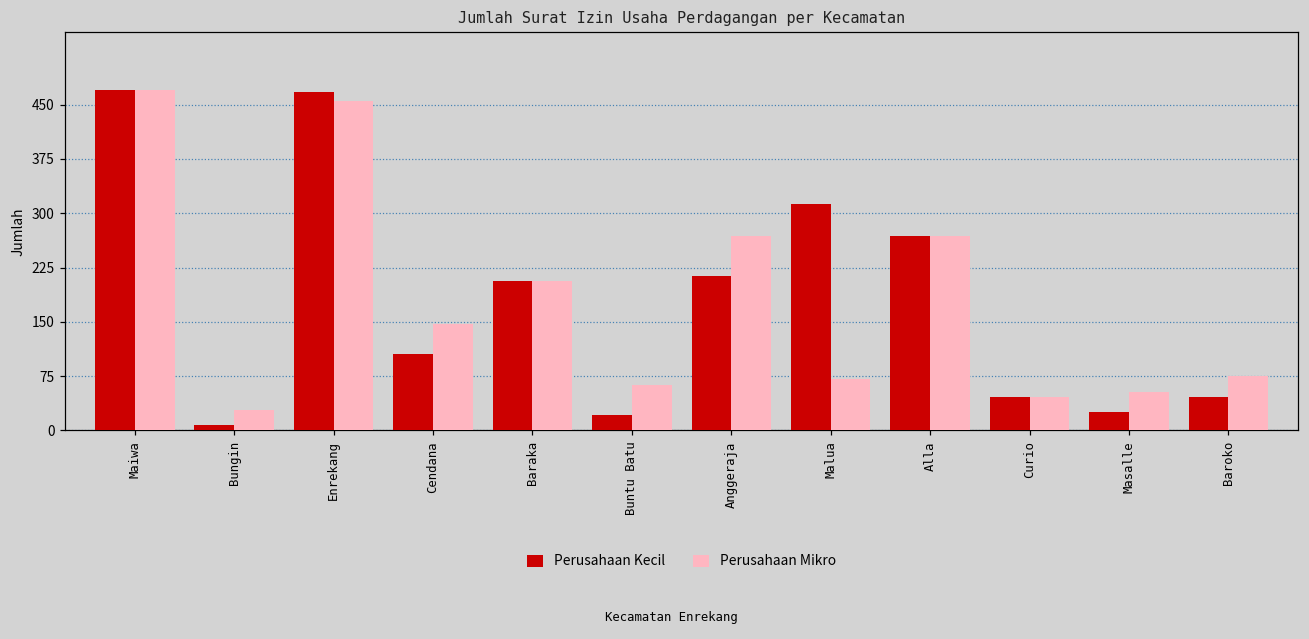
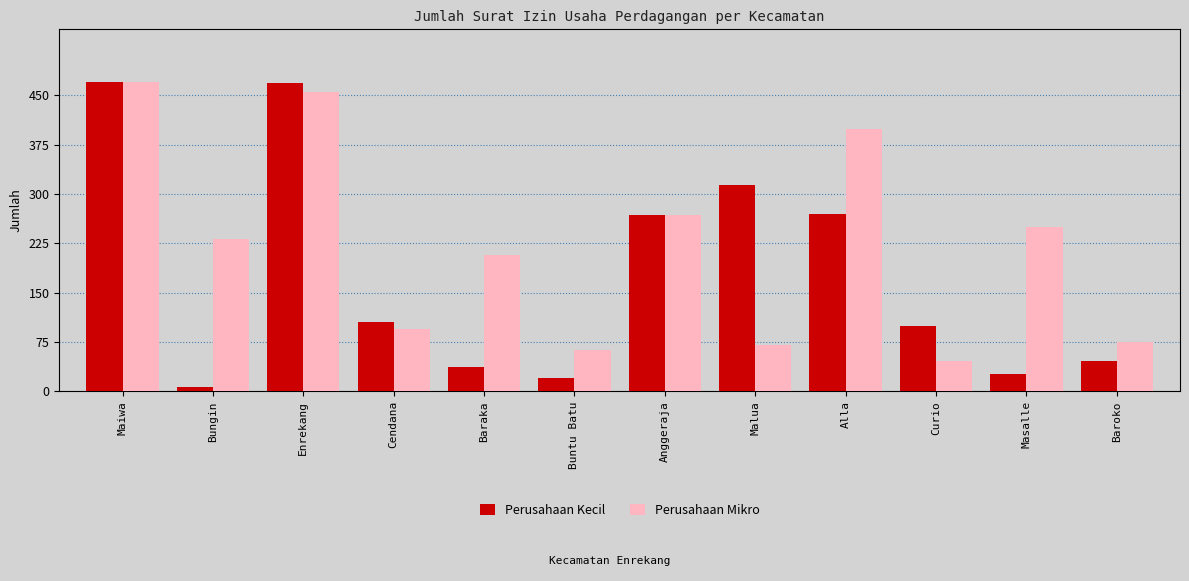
Perusahaan Mikro, Bungin: 30 -> 230
Perusahaan Mikro, Cendana: 150 -> 100
Perusahaan Kecil, Baraka: 210 -> 40
Perusahaan Kecil, Anggeraja: 210 -> 270
Perusahaan Mikro, Alla: 270 -> 400
Perusahaan Kecil, Curio: 50 -> 100
Perusahaan Mikro, Masalle: 50 -> 250
